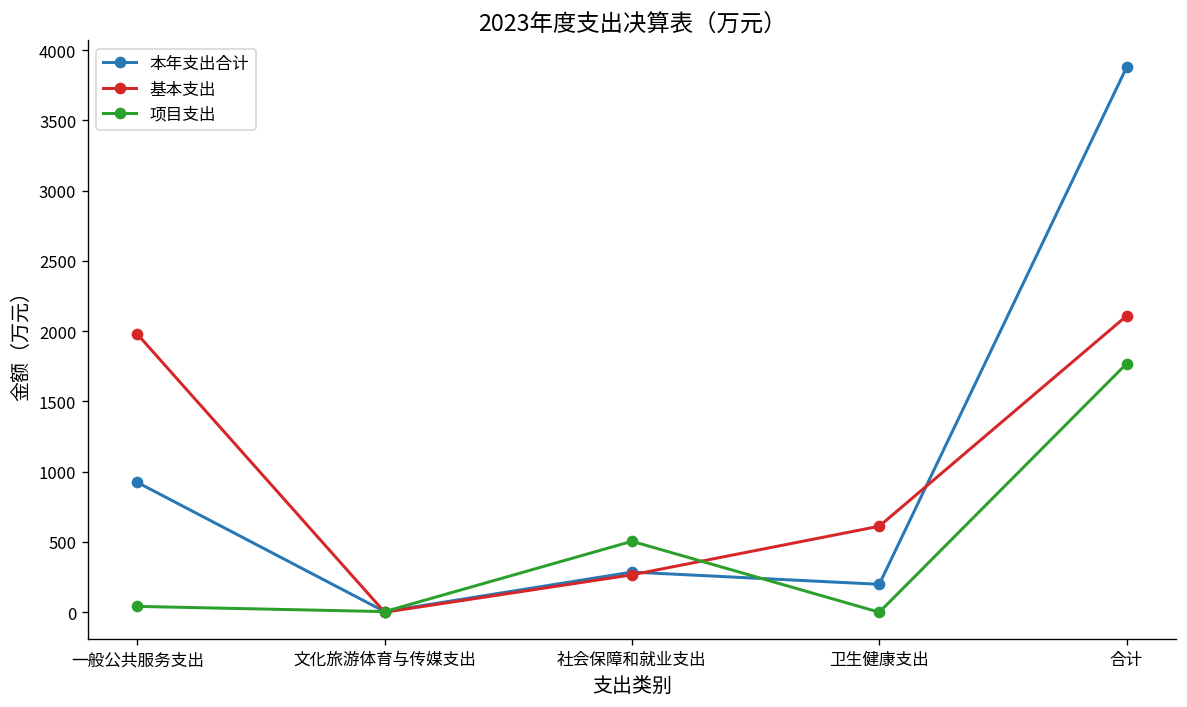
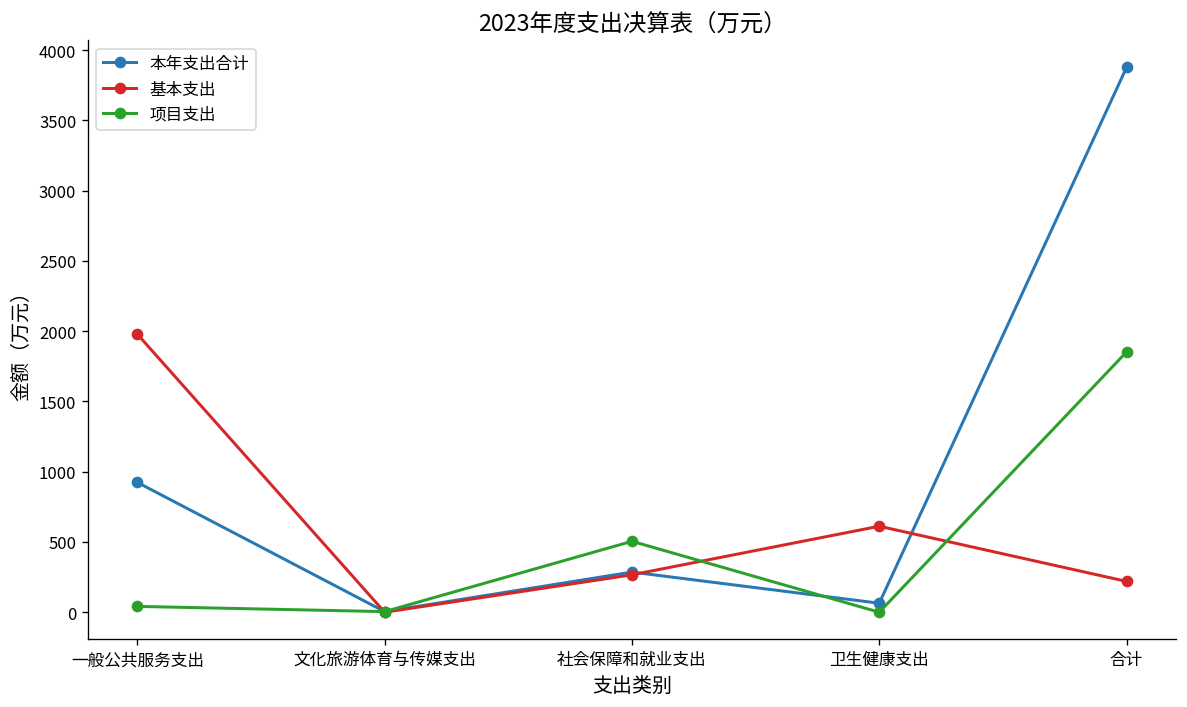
本年支出合计, 卫生健康支出: 200 -> 60
基本支出, 合计: 2110 -> 220
项目支出, 合计: 1770 -> 1850
